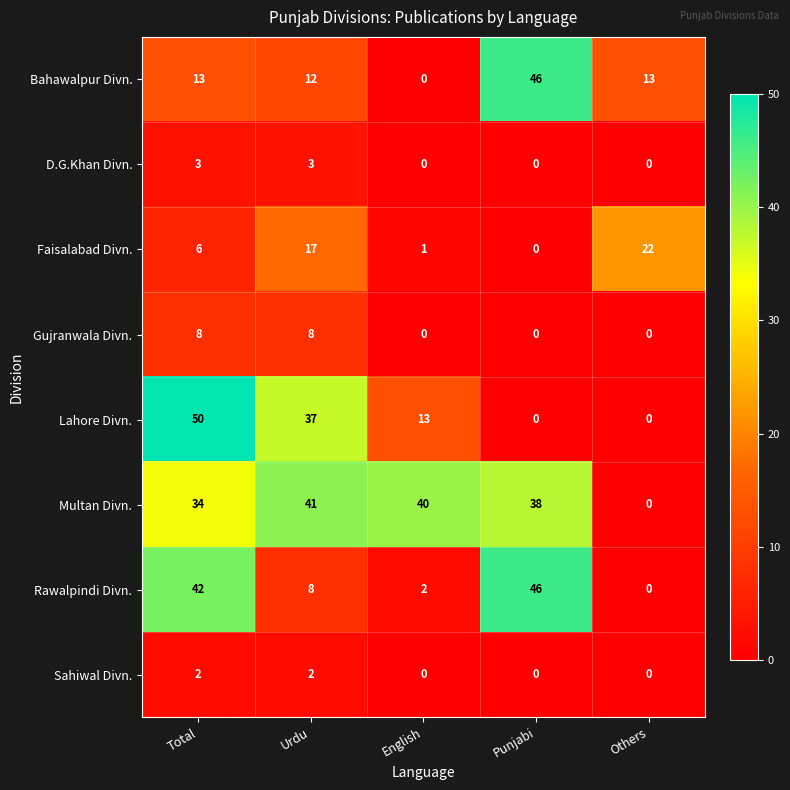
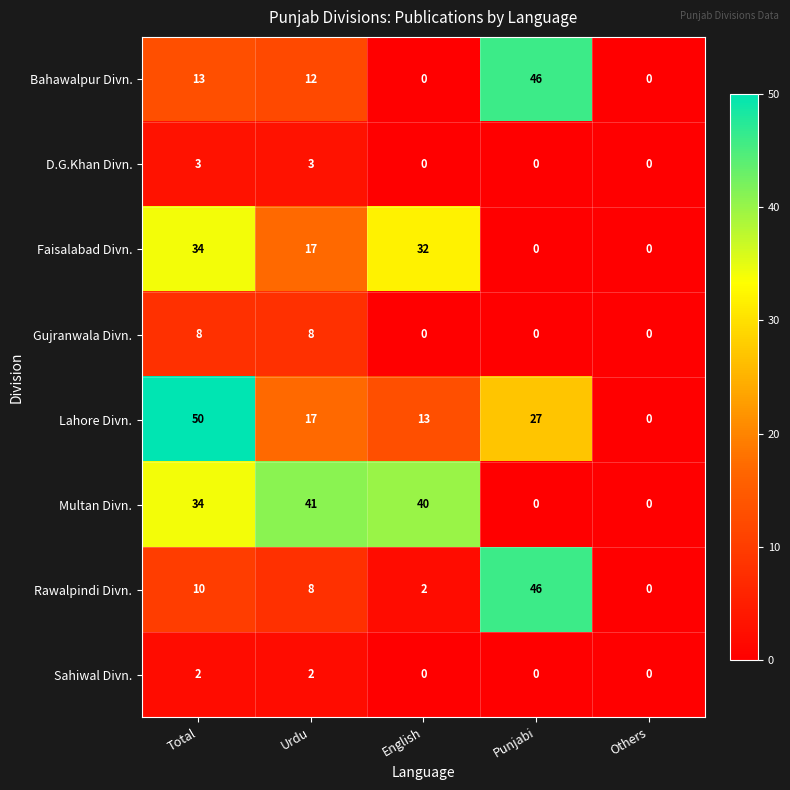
Bahawalpur Divn., Others: 13 -> 0
Faisalabad Divn., Total: 6 -> 34
Faisalabad Divn., English: 1 -> 32
Faisalabad Divn., Others: 22 -> 0
Lahore Divn., Urdu: 37 -> 17
Lahore Divn., Punjabi: 0 -> 27
Multan Divn., Punjabi: 38 -> 0
Rawalpindi Divn., Total: 42 -> 10
